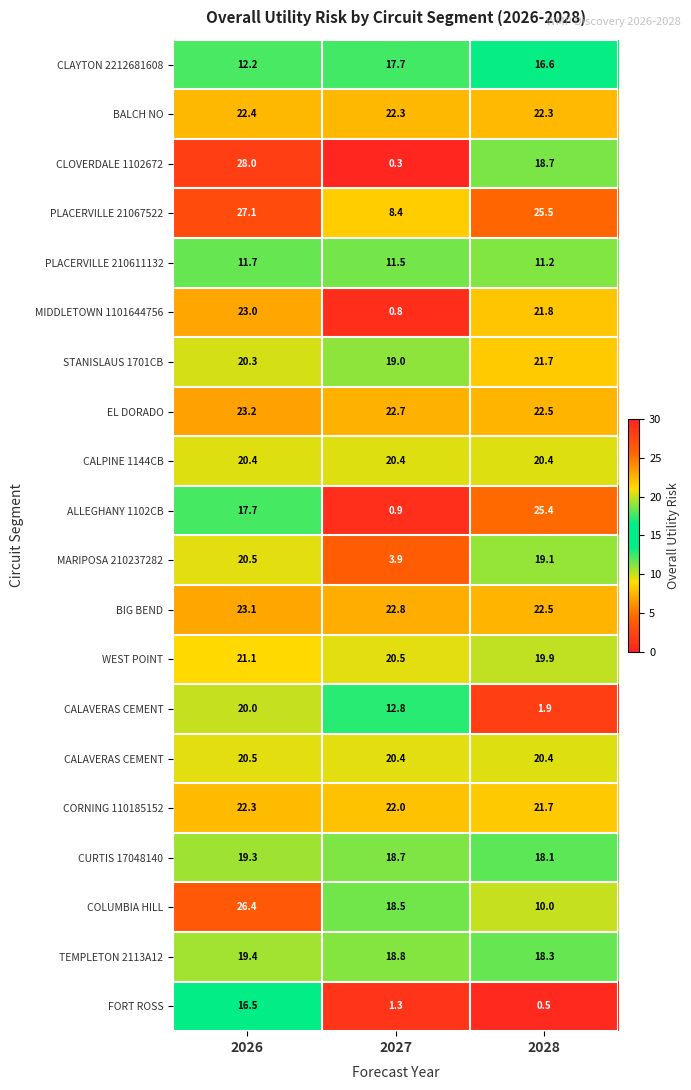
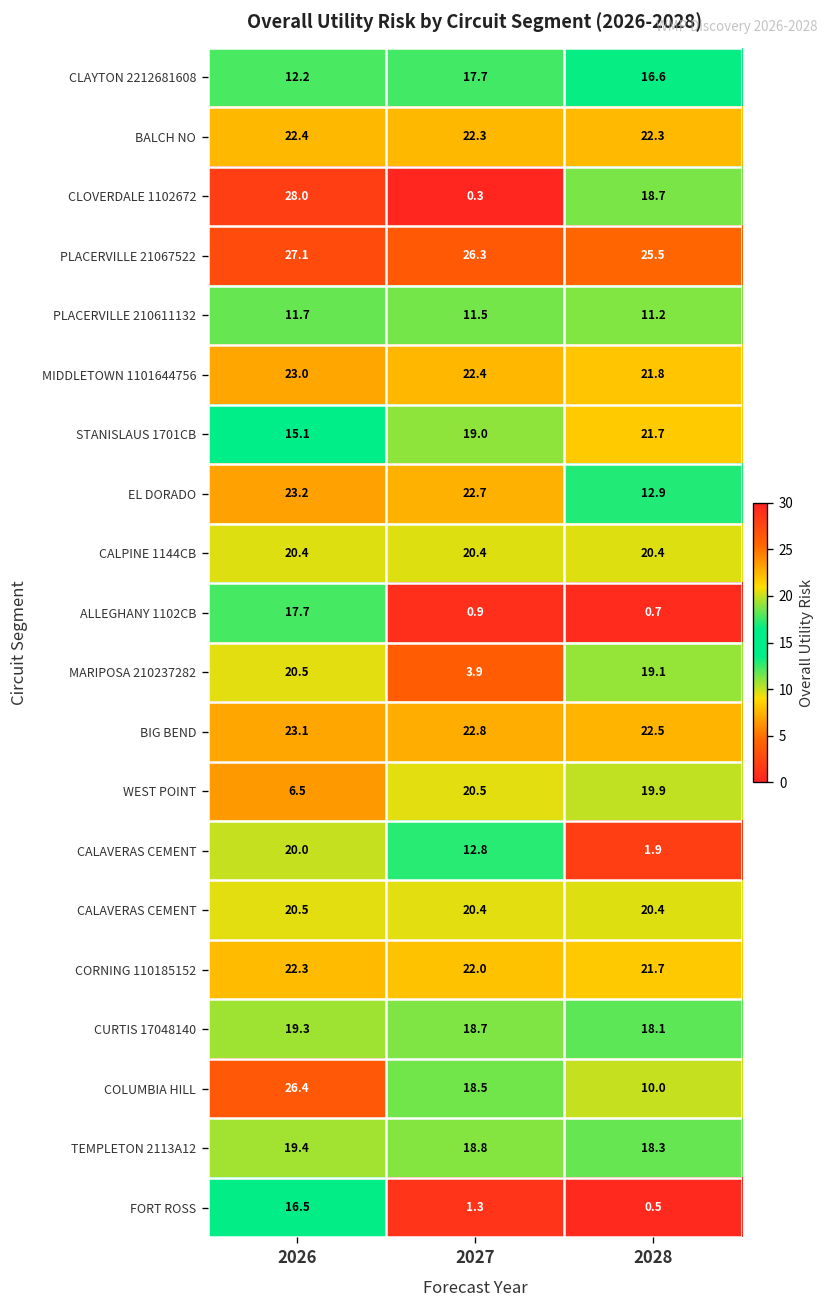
PLACERVILLE 21067522, 2027: 8.4 -> 26.3
MIDDLETOWN 1101644756, 2027: 0.8 -> 22.4
STANISLAUS 1701CB, 2026: 20.3 -> 15.1
EL DORADO, 2028: 22.5 -> 12.9
ALLEGHANY 1102CB, 2028: 25.4 -> 0.7
WEST POINT, 2026: 21.1 -> 6.5
